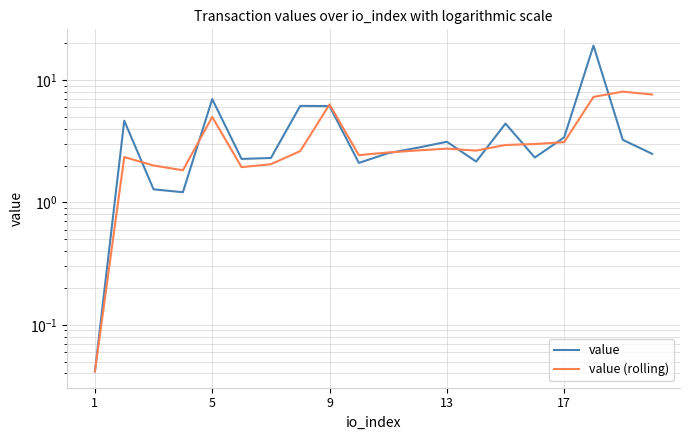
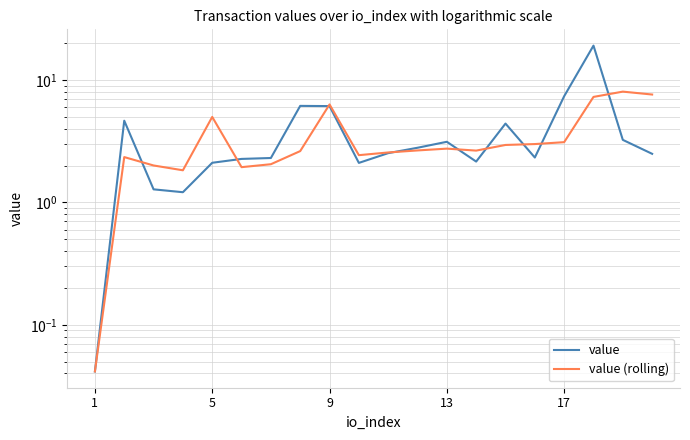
value, 5: 7 -> 2.1
value, 17: 3.4 -> 7
